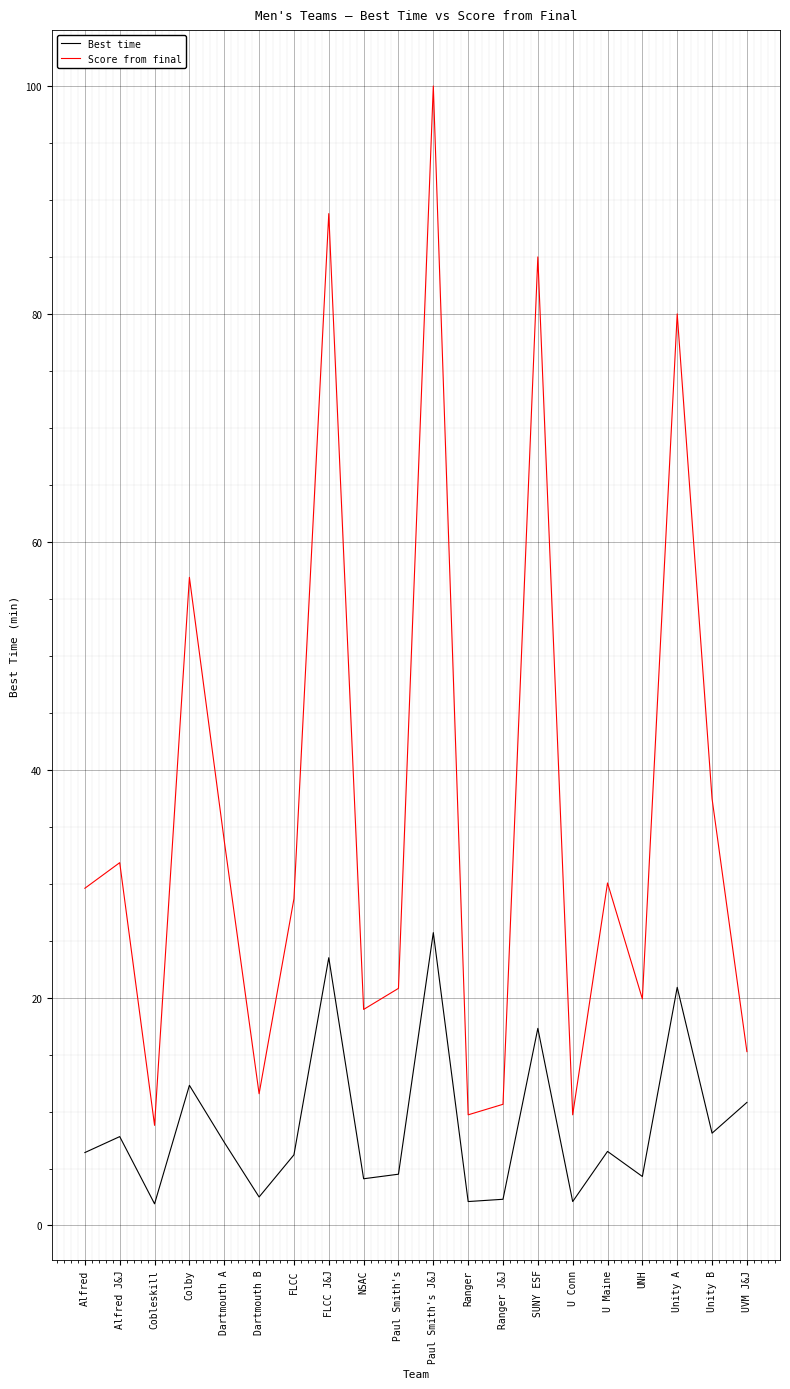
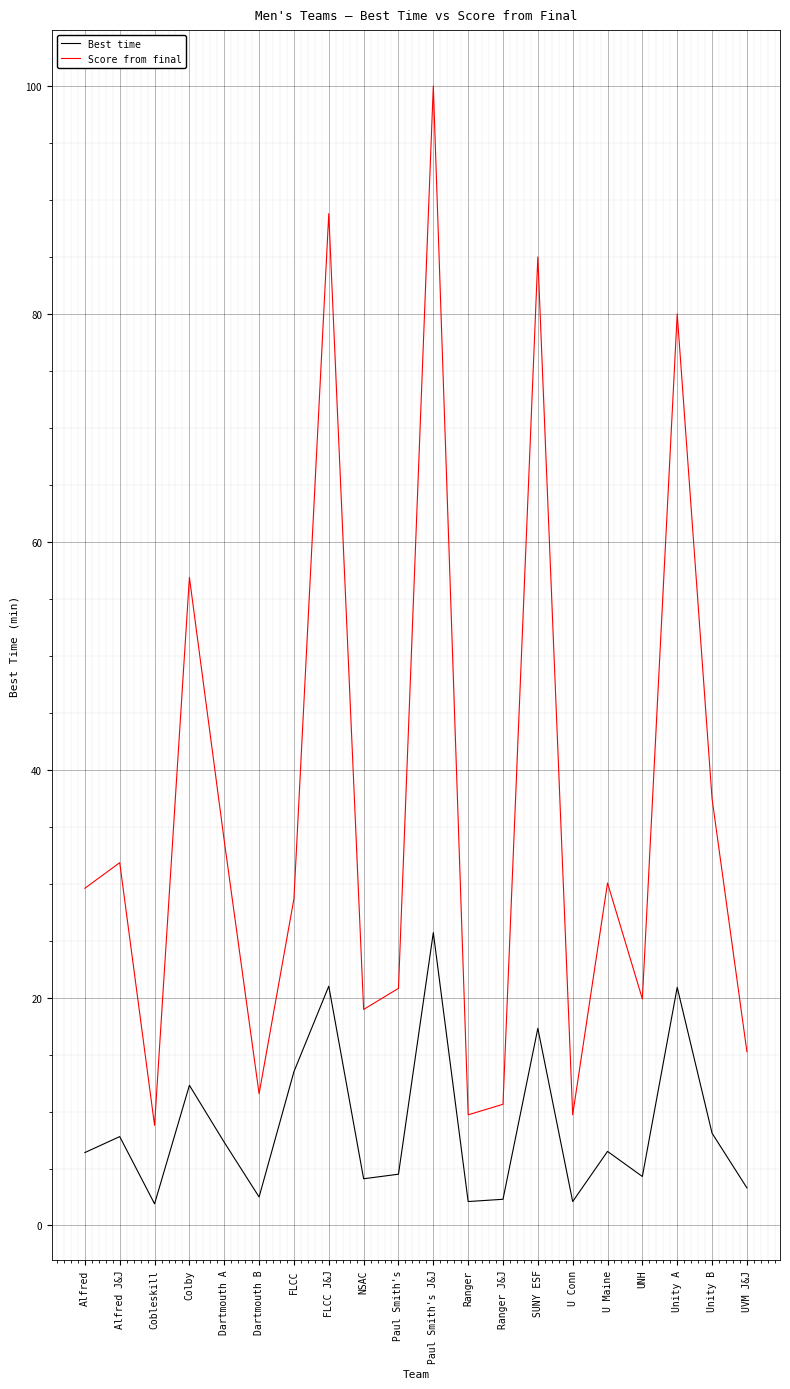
Best time, FLCC: 6.2 -> 13.5
Best time, FLCC J&J: 23.5 -> 21.0
Best time, UVM J&J: 10.8 -> 3.3
